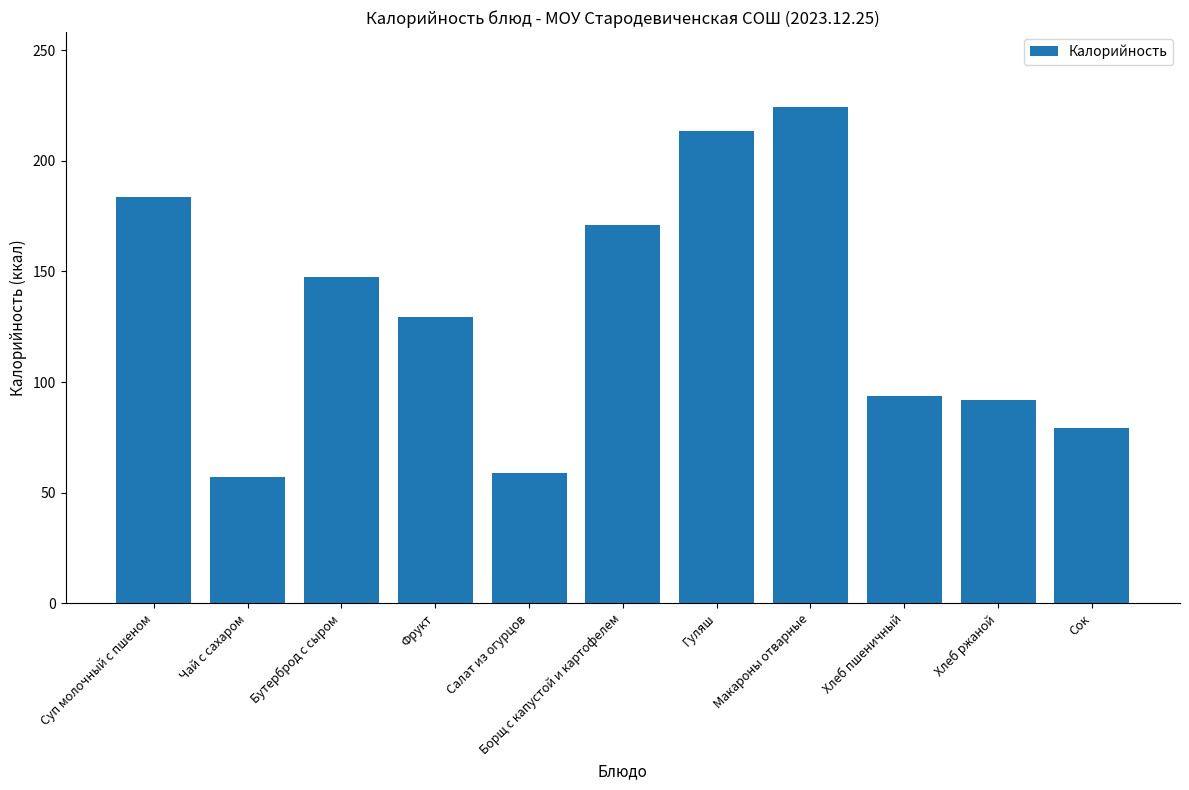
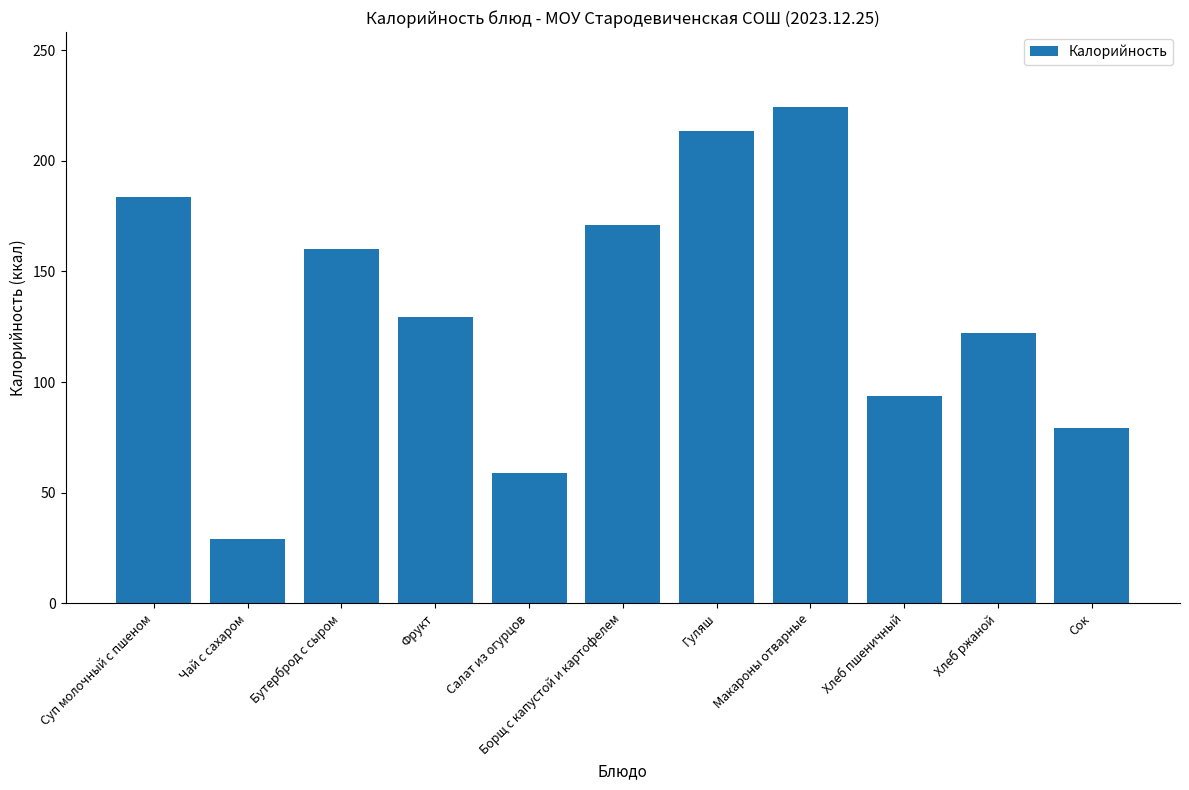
Чай с сахаром: 57 -> 29
Бутерброд с сыром: 148 -> 160
Хлеб ржаной: 92 -> 122
